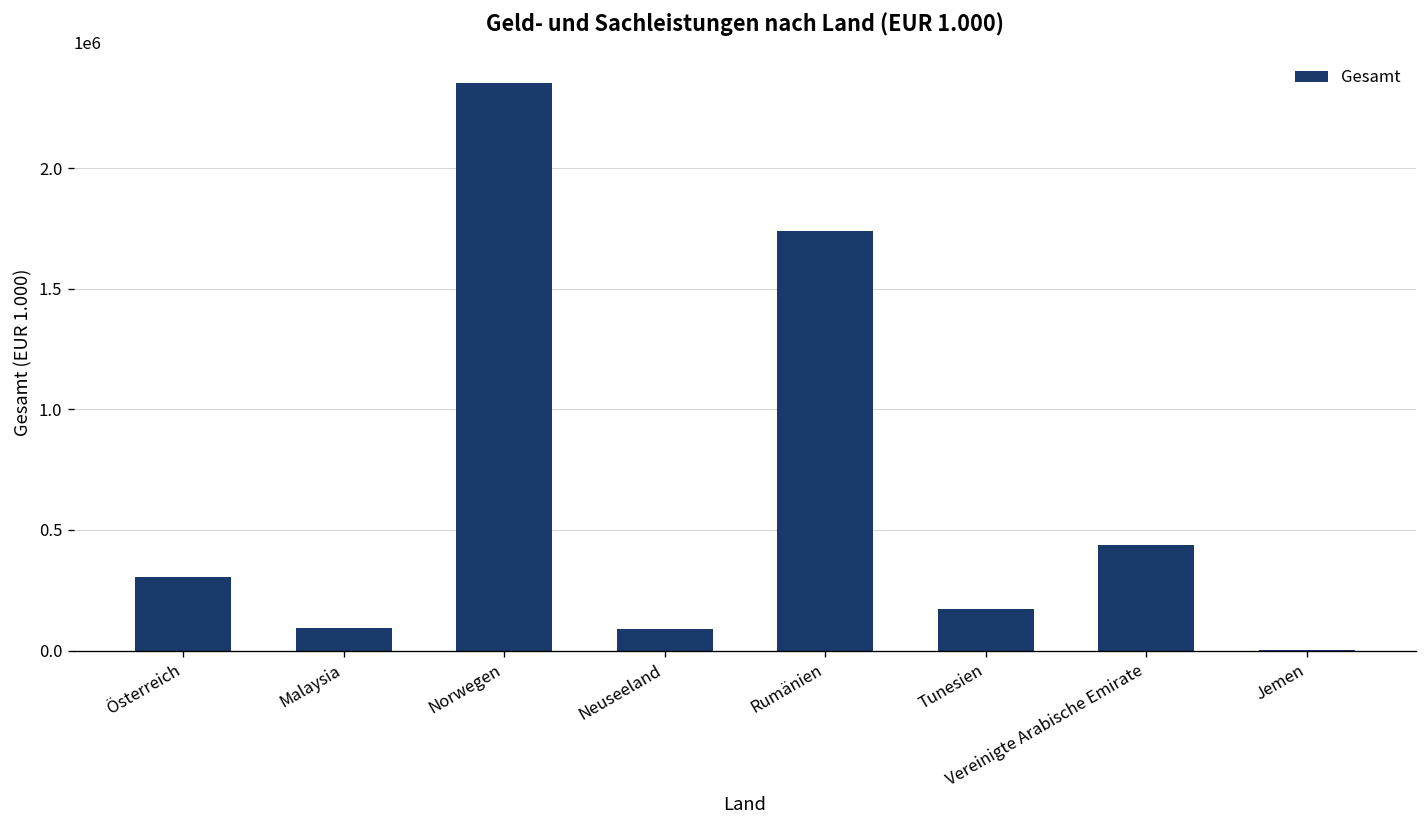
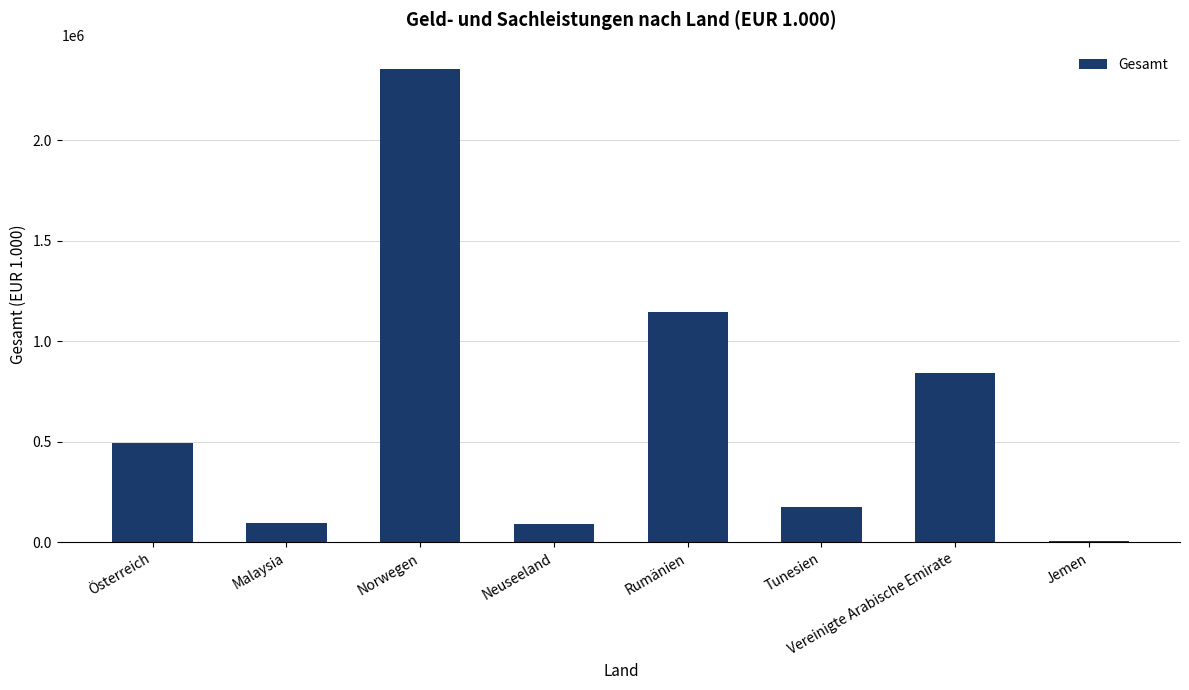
Österreich: 310000 -> 490000
Rumänien: 1740000 -> 1140000
Vereinigte Arabische Emirate: 440000 -> 840000
